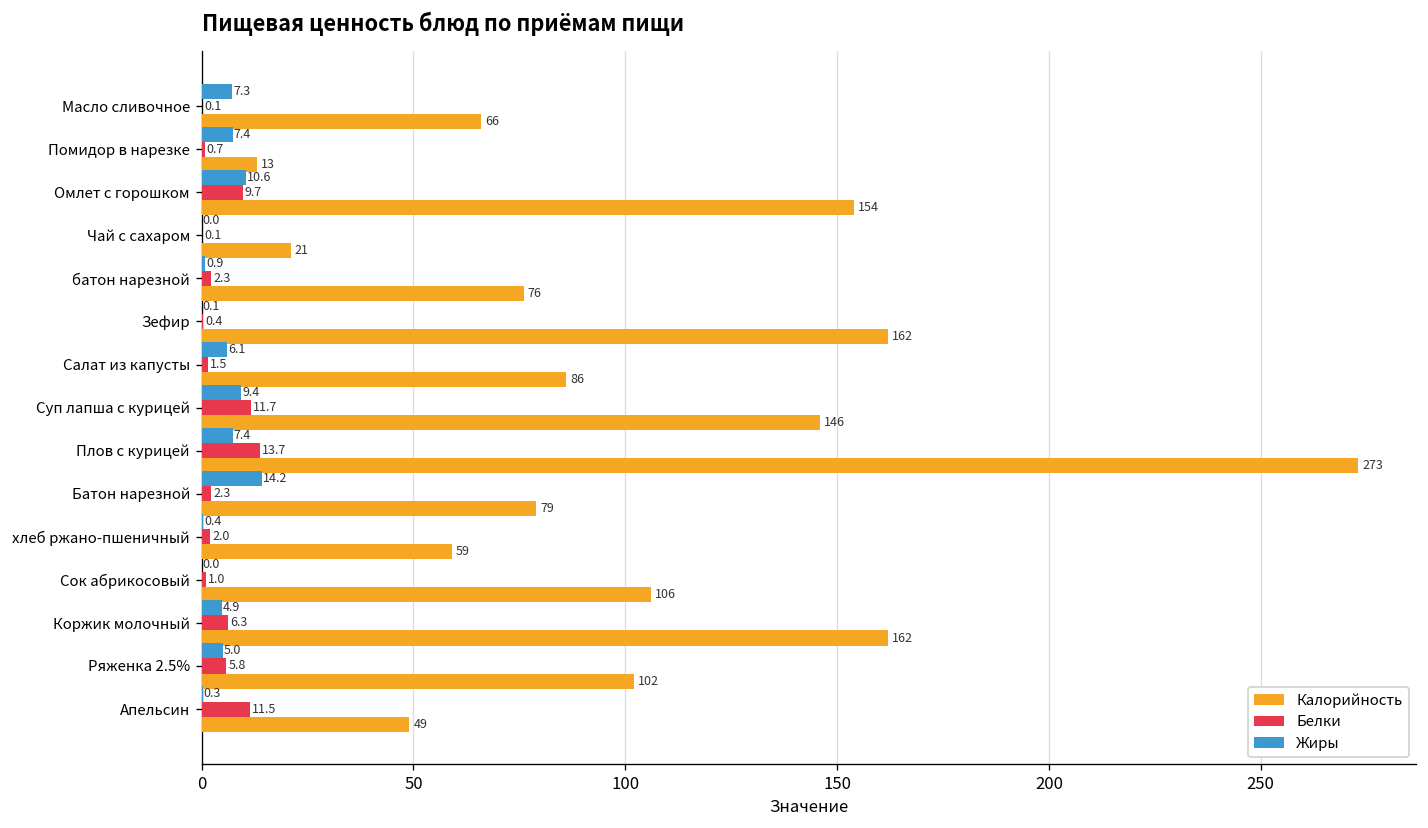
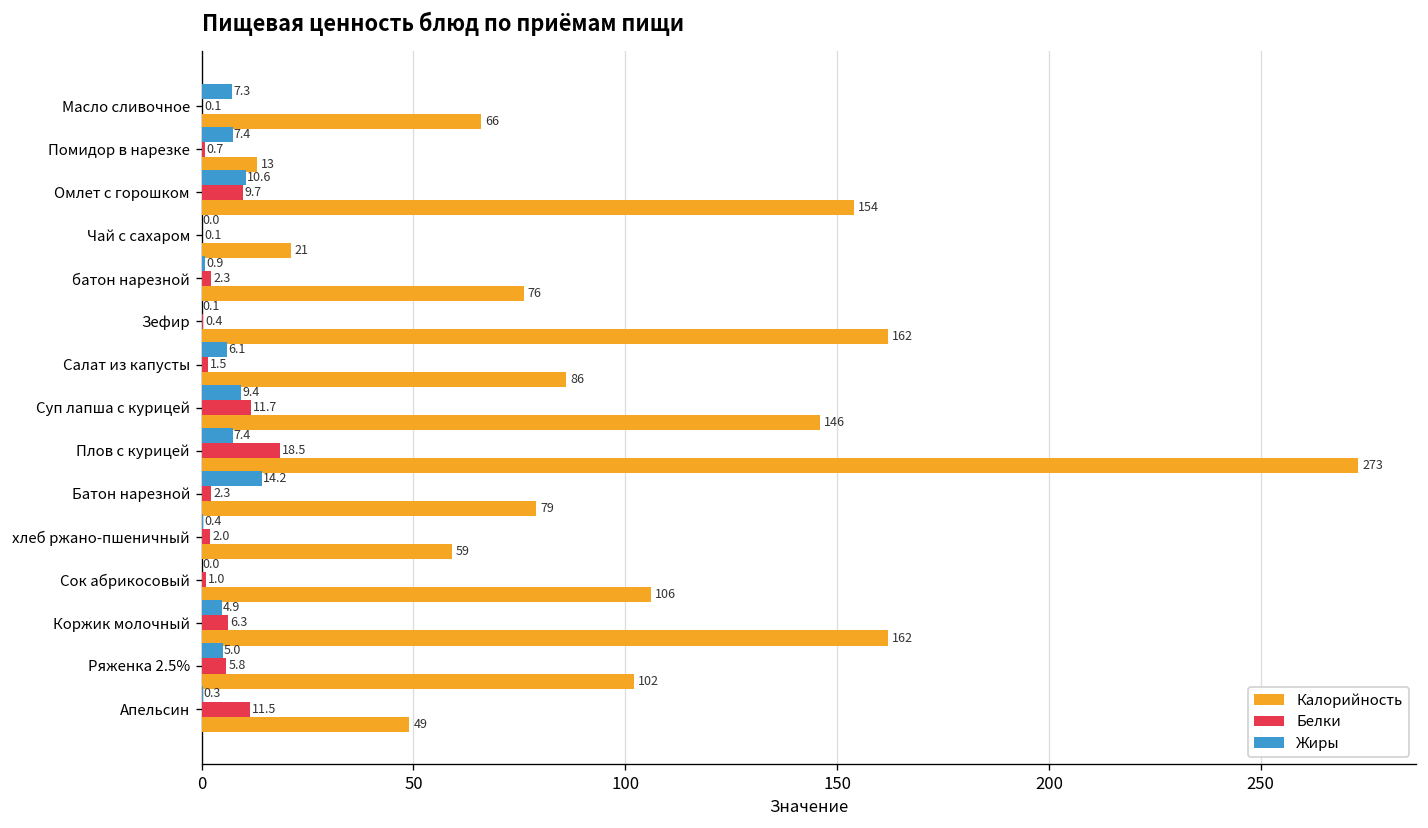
Белки, Плов с курицей: 13.7 -> 18.5
